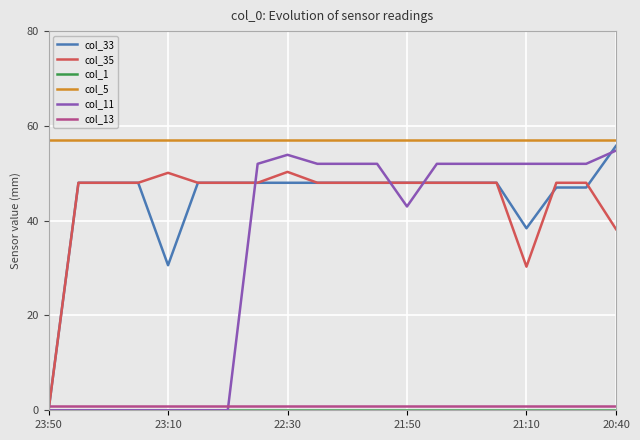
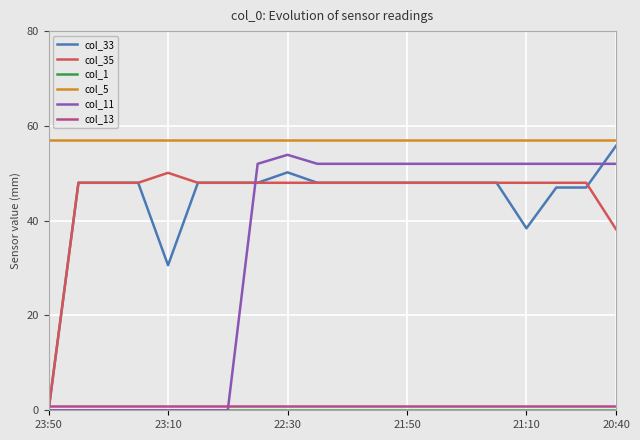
col_33, 22:30: 48 -> 50
col_35, 22:30: 50 -> 48
col_11, 21:50: 43 -> 52
col_35, 21:10: 30 -> 48
col_11, 20:40: 55 -> 52
